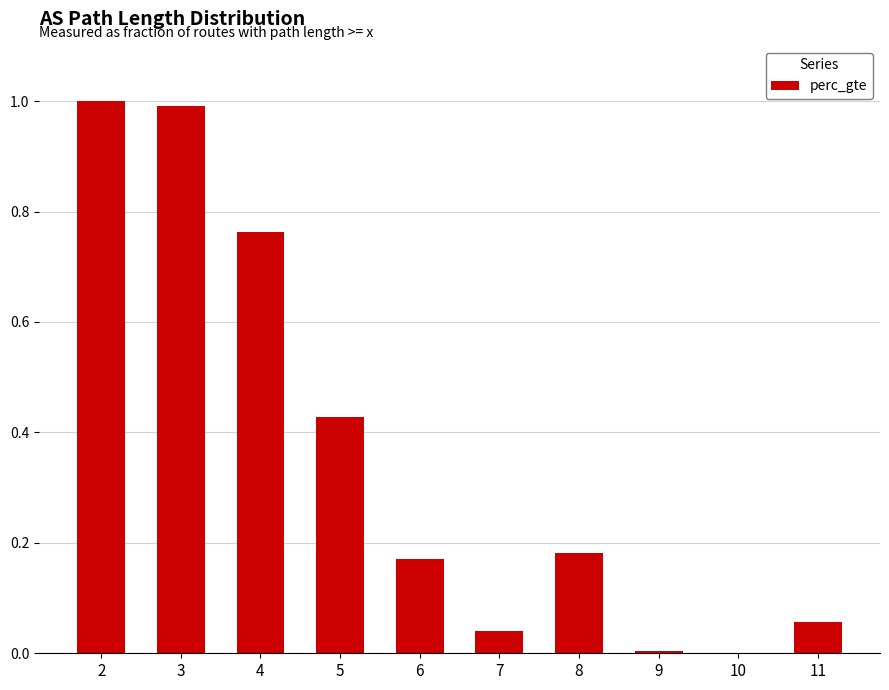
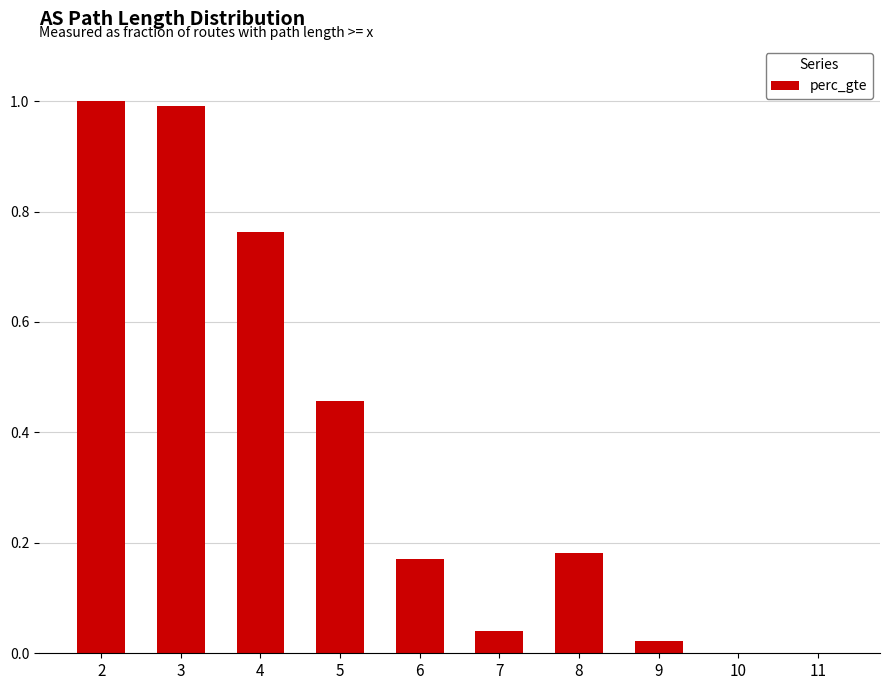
5: 0.43 -> 0.46
9: 0.00 -> 0.02
11: 0.06 -> 0.00
